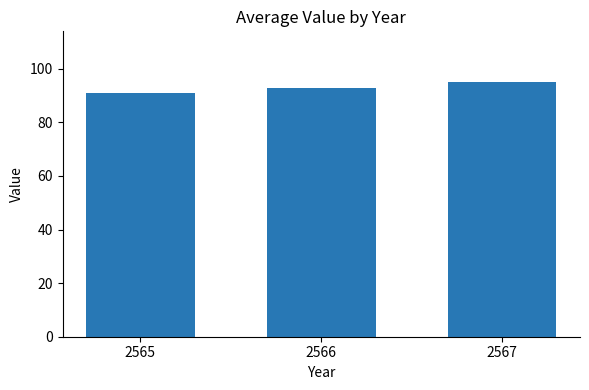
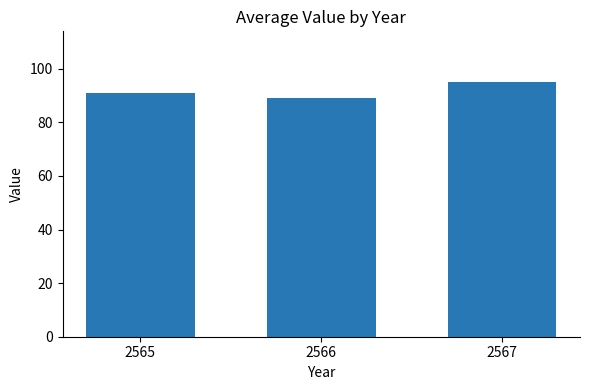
2566: 93 -> 89
